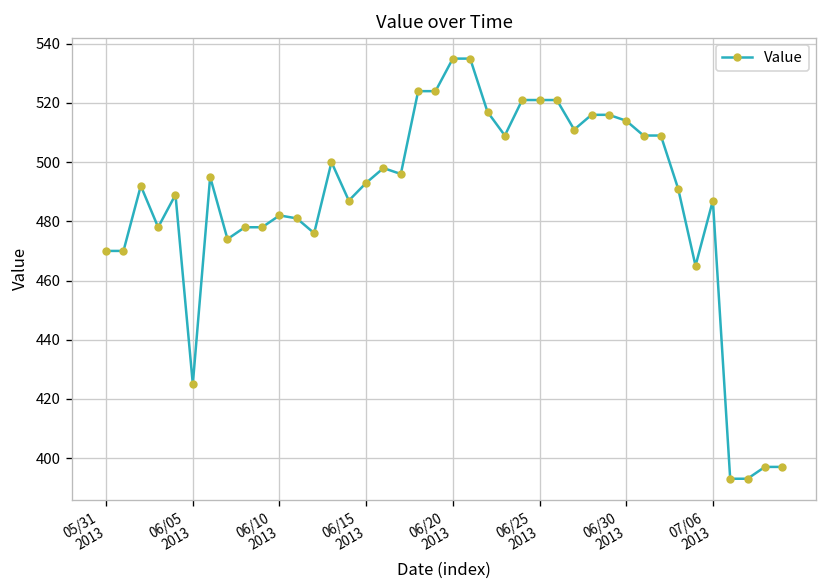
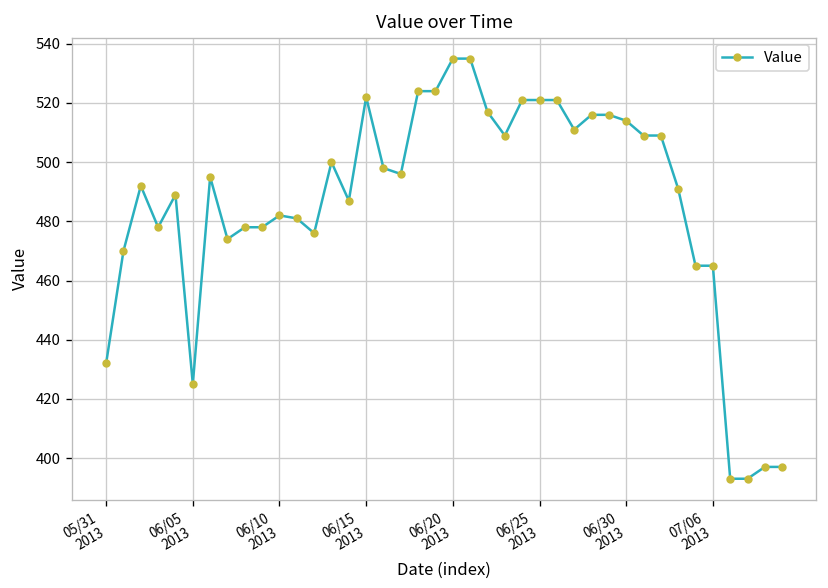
05/31 2013: 470 -> 432
06/15 2013: 493 -> 522
07/06 2013: 487 -> 465
